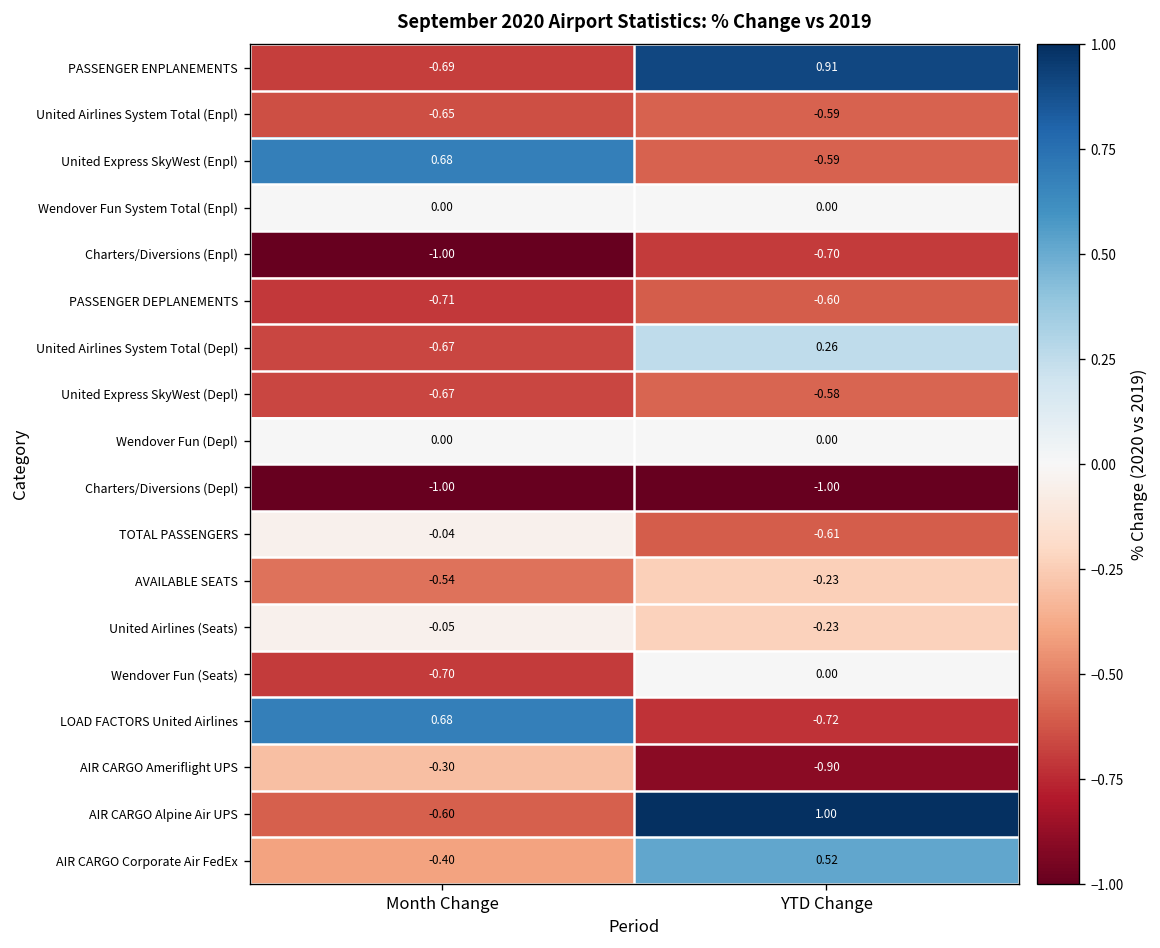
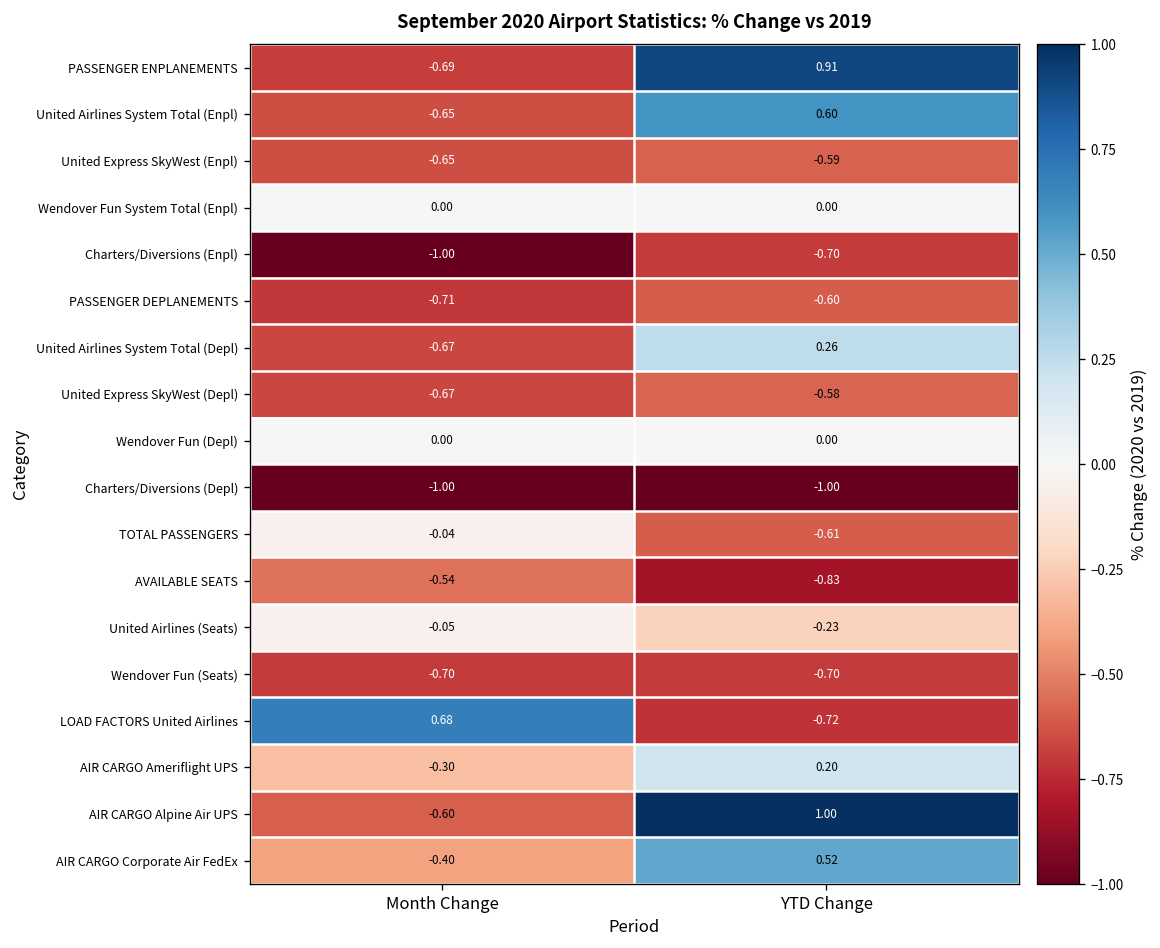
United Airlines System Total (Enpl), YTD Change: -0.59 -> 0.60
United Express SkyWest (Enpl), Month Change: 0.68 -> -0.65
AVAILABLE SEATS, YTD Change: -0.23 -> -0.83
Wendover Fun (Seats), YTD Change: 0.00 -> -0.70
AIR CARGO Ameriflight UPS, YTD Change: -0.90 -> 0.20
